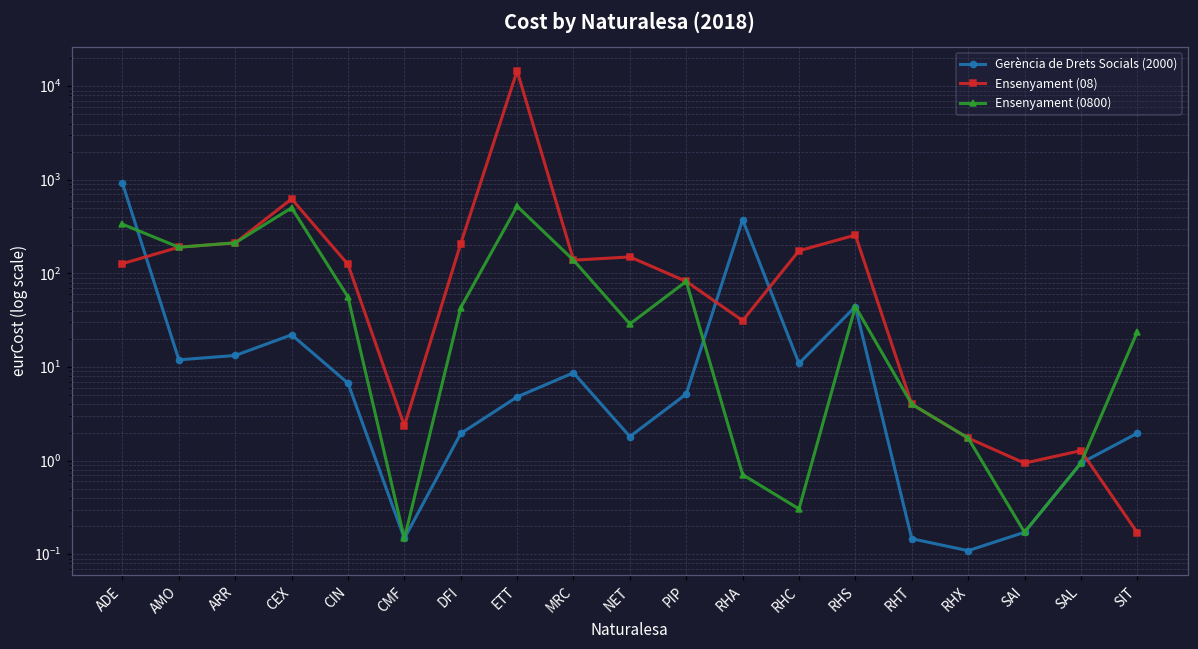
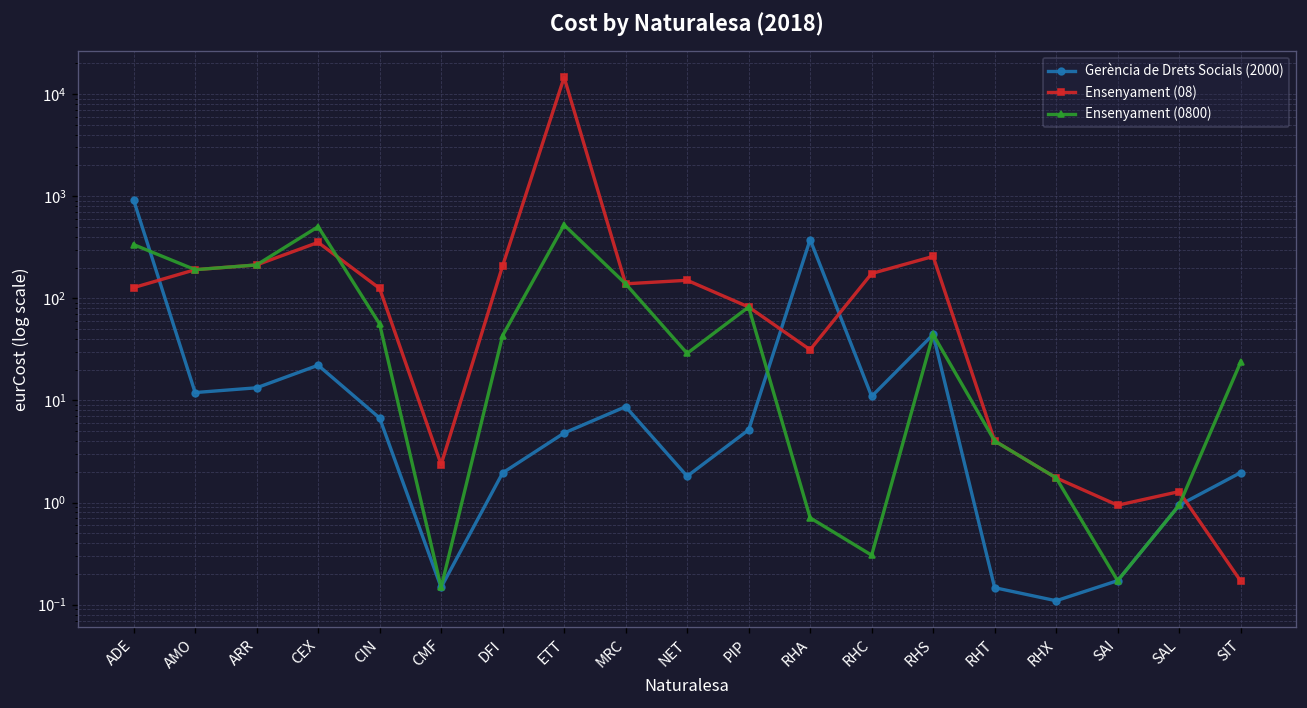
Ensenyament (08), CEX: 600 -> 350
